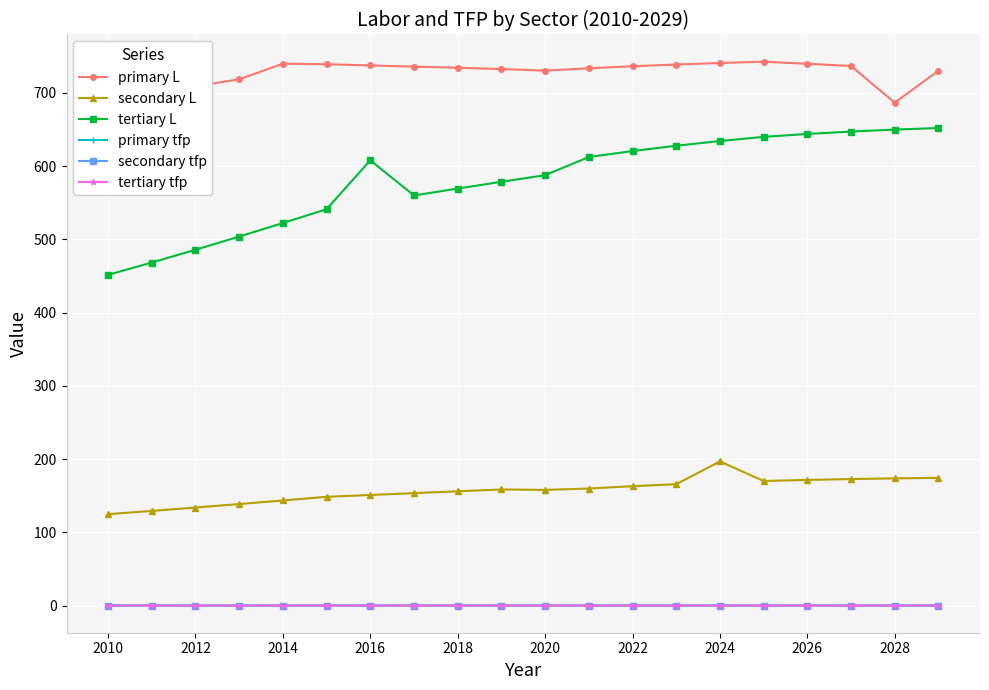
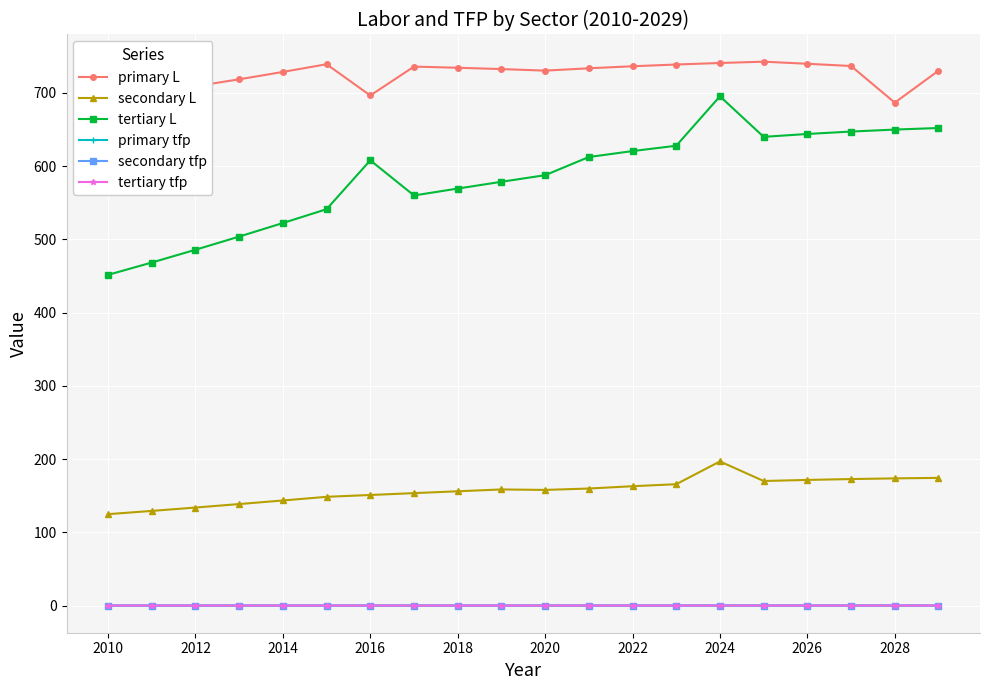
primary L, 2014: 740 -> 730
primary L, 2016: 740 -> 700
tertiary L, 2024: 630 -> 700
